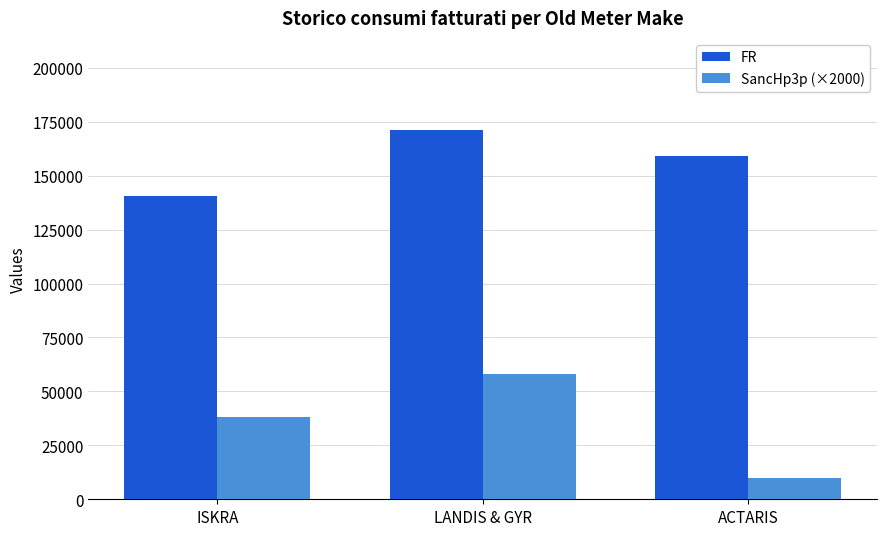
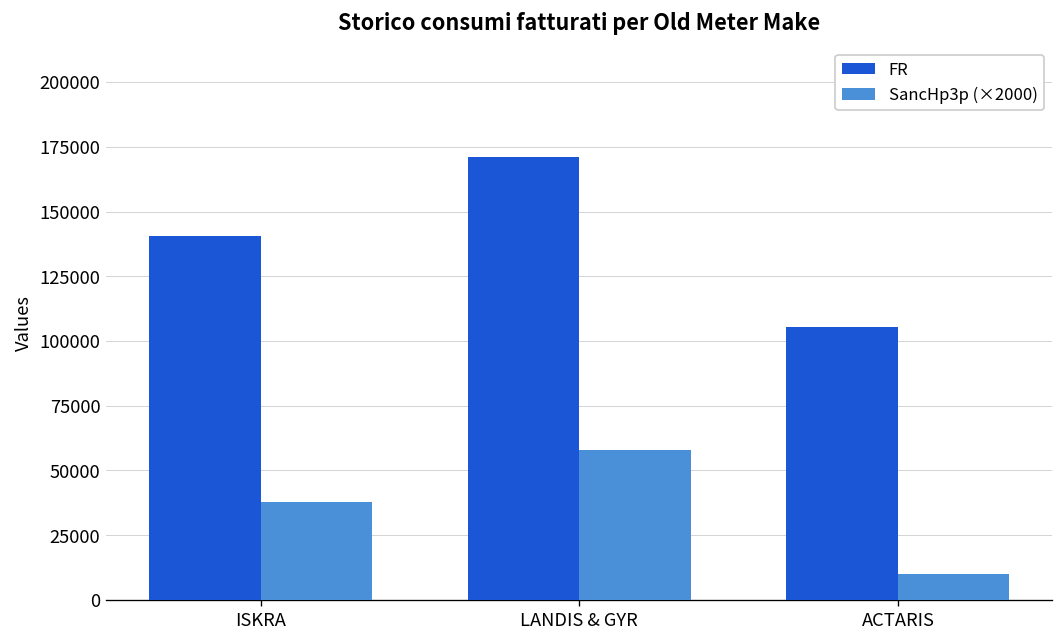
FR, ACTARIS: 159000 -> 106000
